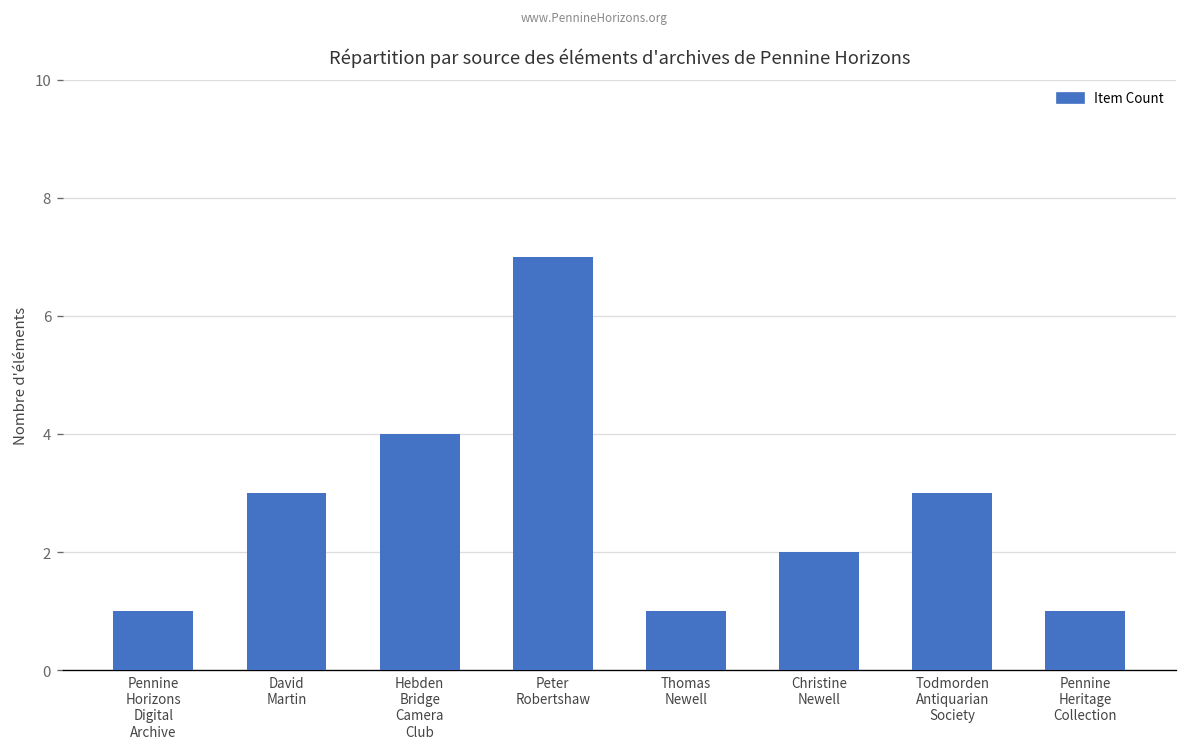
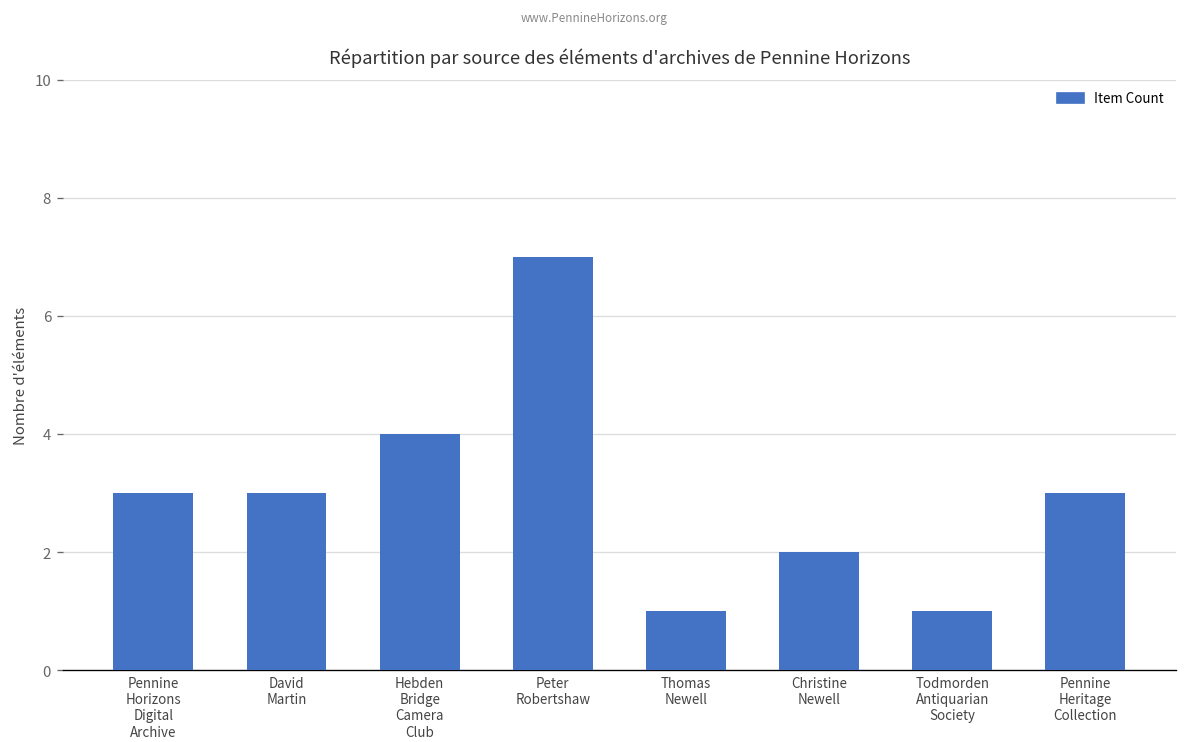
Pennine Horizons Digital Archive: 1 -> 3
Todmorden Antiquarian Society: 3 -> 1
Pennine Heritage Collection: 1 -> 3
